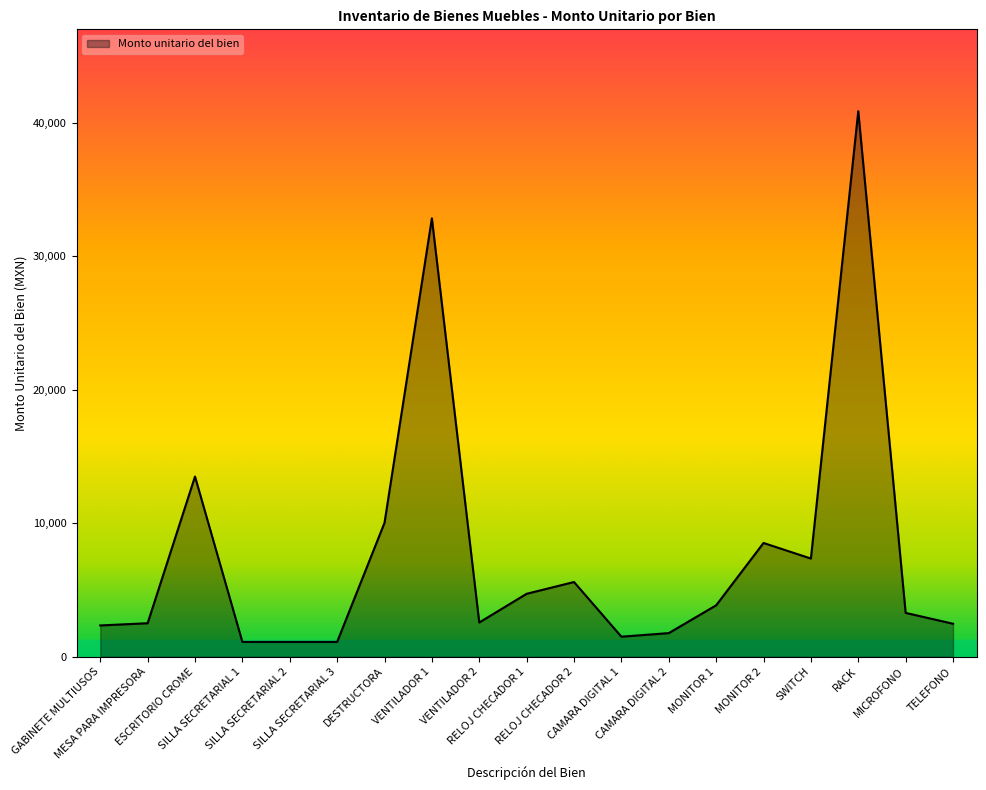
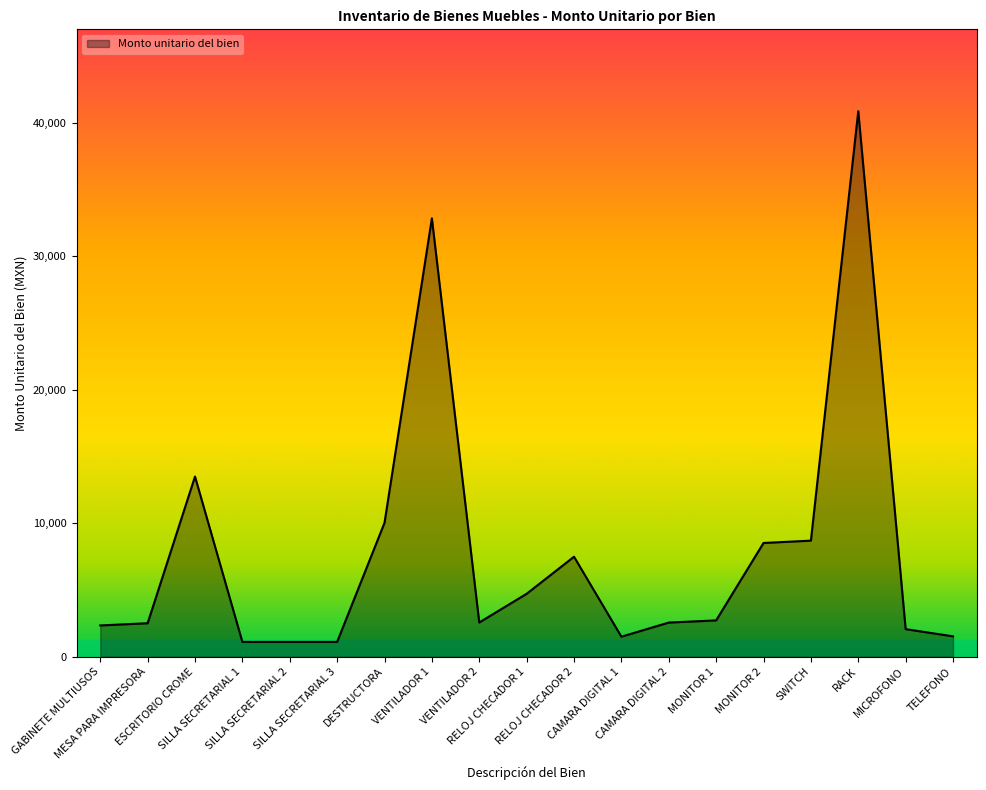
RELOJ CHECADOR 2: 5,600 -> 7,500
CAMARA DIGITAL 2: 1,800 -> 2,600
MONITOR 1: 3,900 -> 2,700
SWITCH: 7,400 -> 8,700
MICROFONO: 3,300 -> 2,100
TELEFONO: 2,500 -> 1,500
